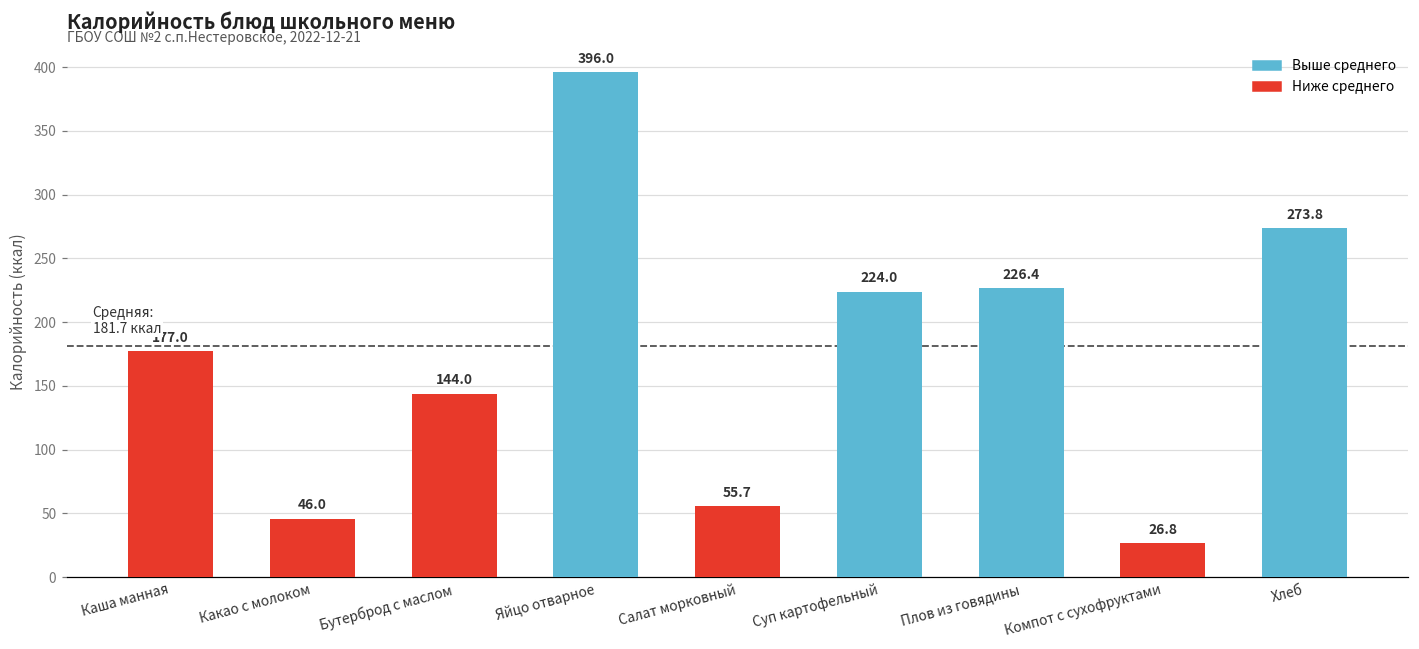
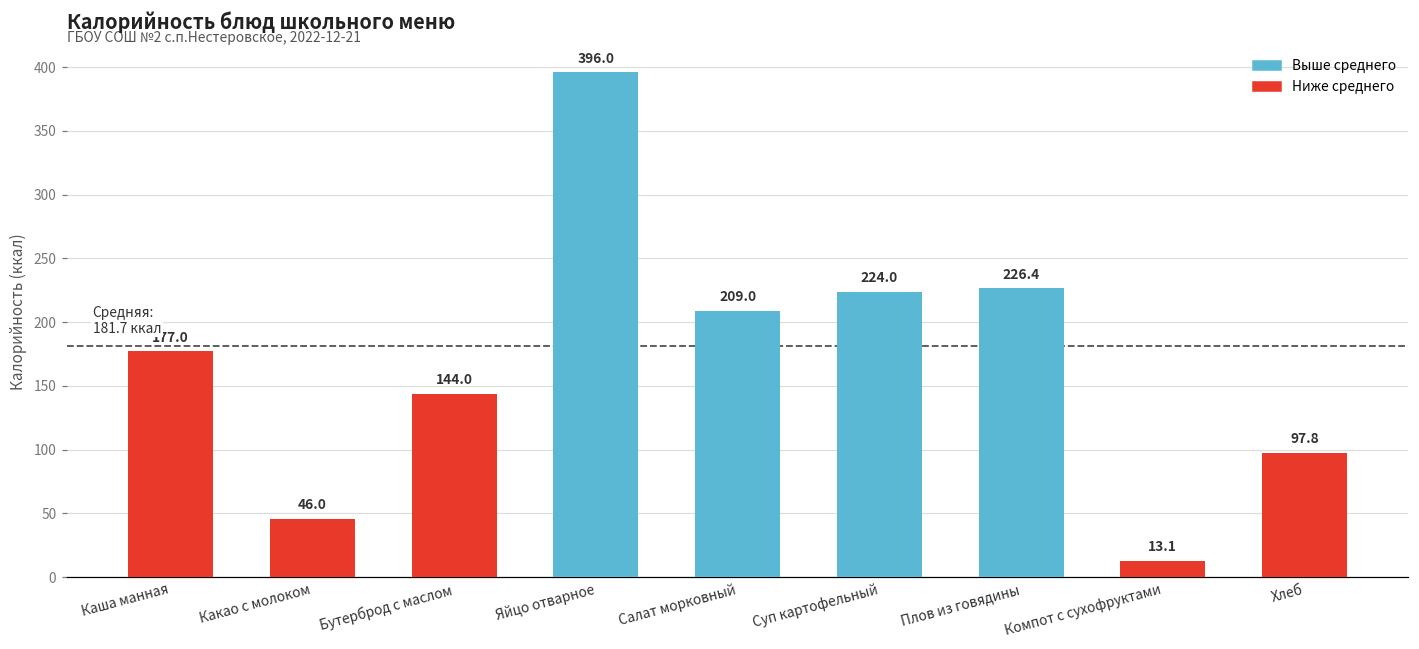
Салат морковный: 55.7 -> 209.0
Компот с сухофруктами: 26.8 -> 13.1
Хлеб: 273.8 -> 97.8
